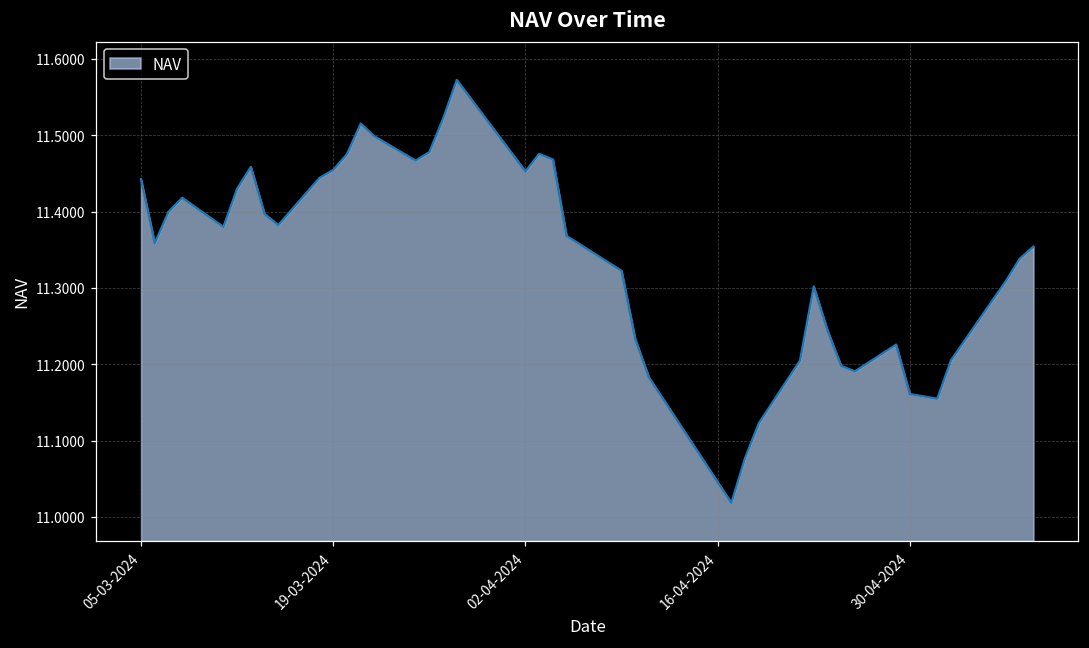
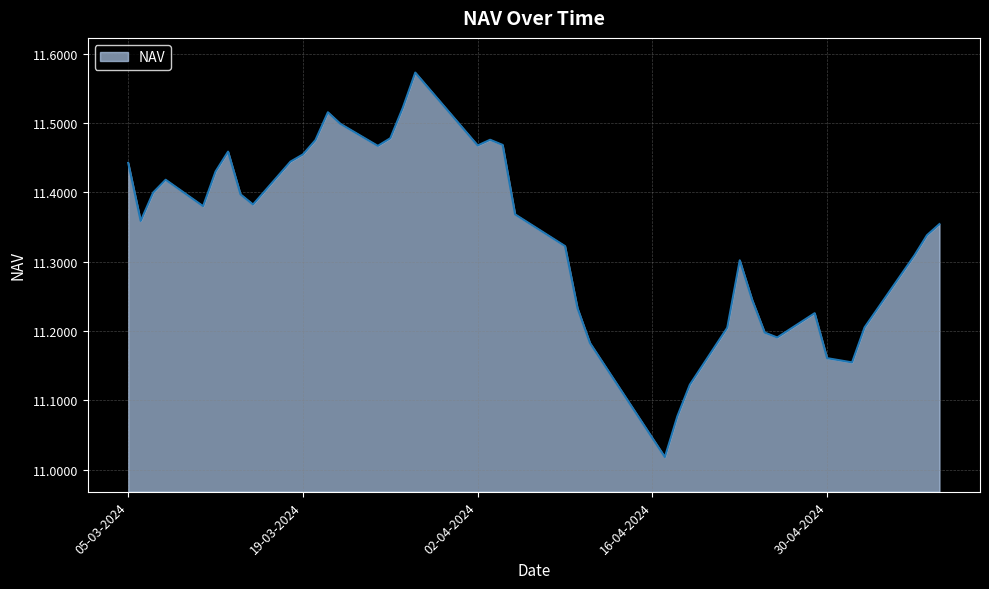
02-04-2024: 11.45 -> 11.47
